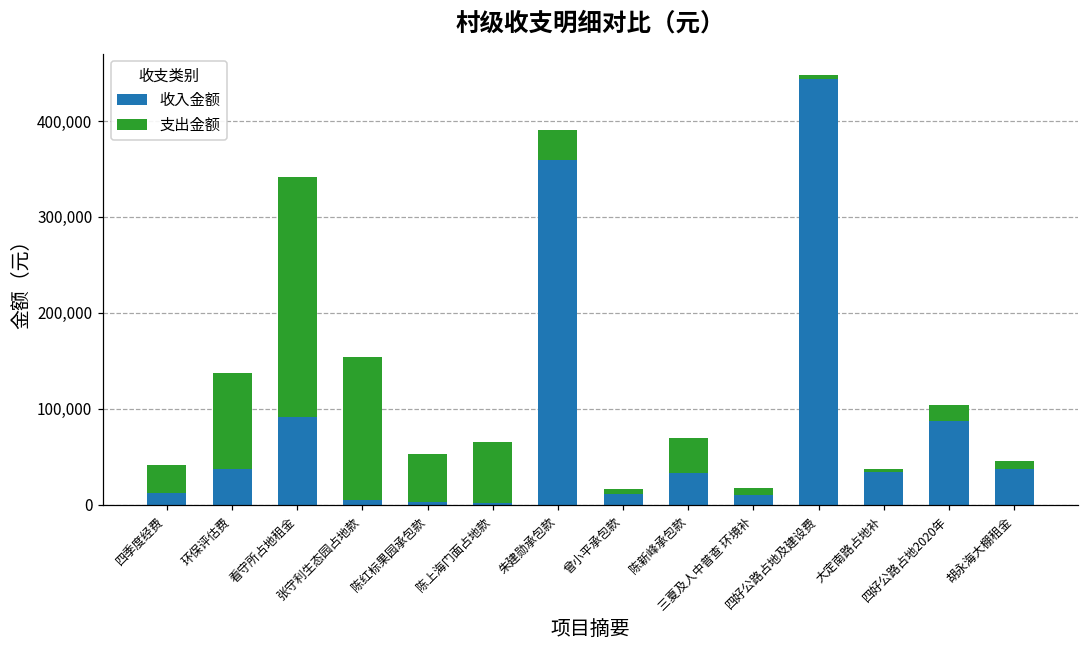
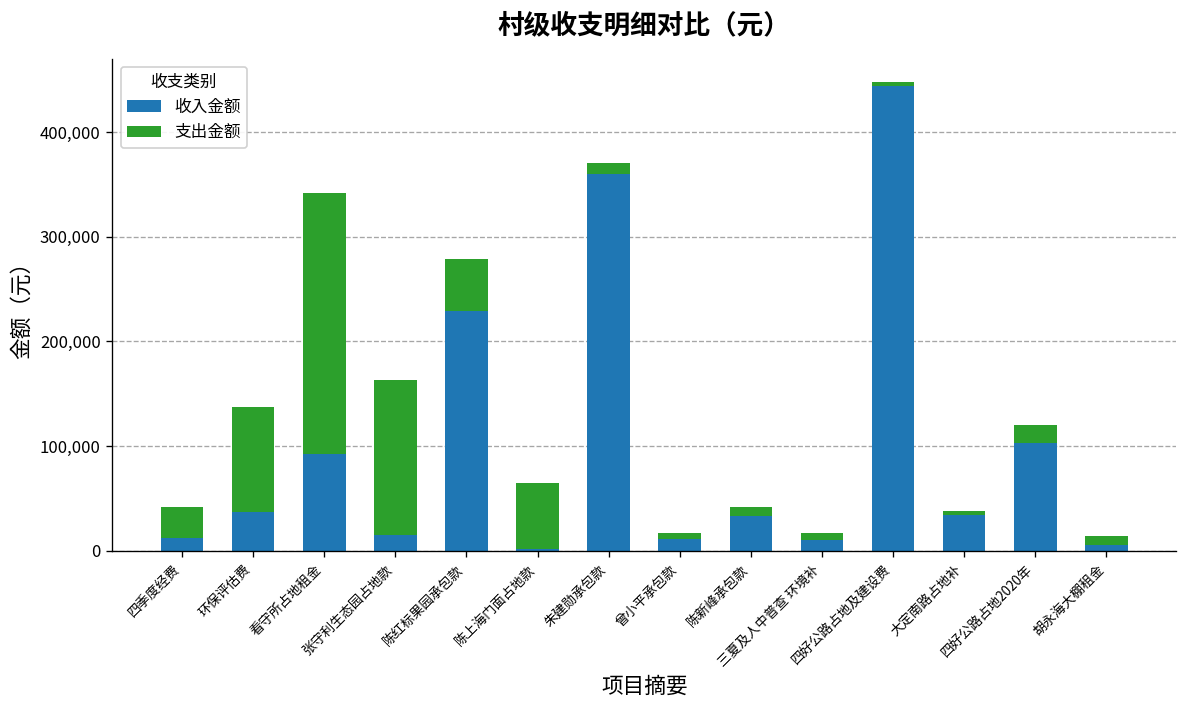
收入金额, 张守利生态园占地款: 10,000 -> 20,000
收入金额, 陈红标果园承包款: 0 -> 230,000
支出金额, 朱建勋承包款: 30,000 -> 10,000
支出金额, 陈新峰承包款: 40,000 -> 10,000
收入金额, 四好公路占地2020年: 90,000 -> 100,000
收入金额, 胡永海大棚租金: 40,000 -> 10,000
